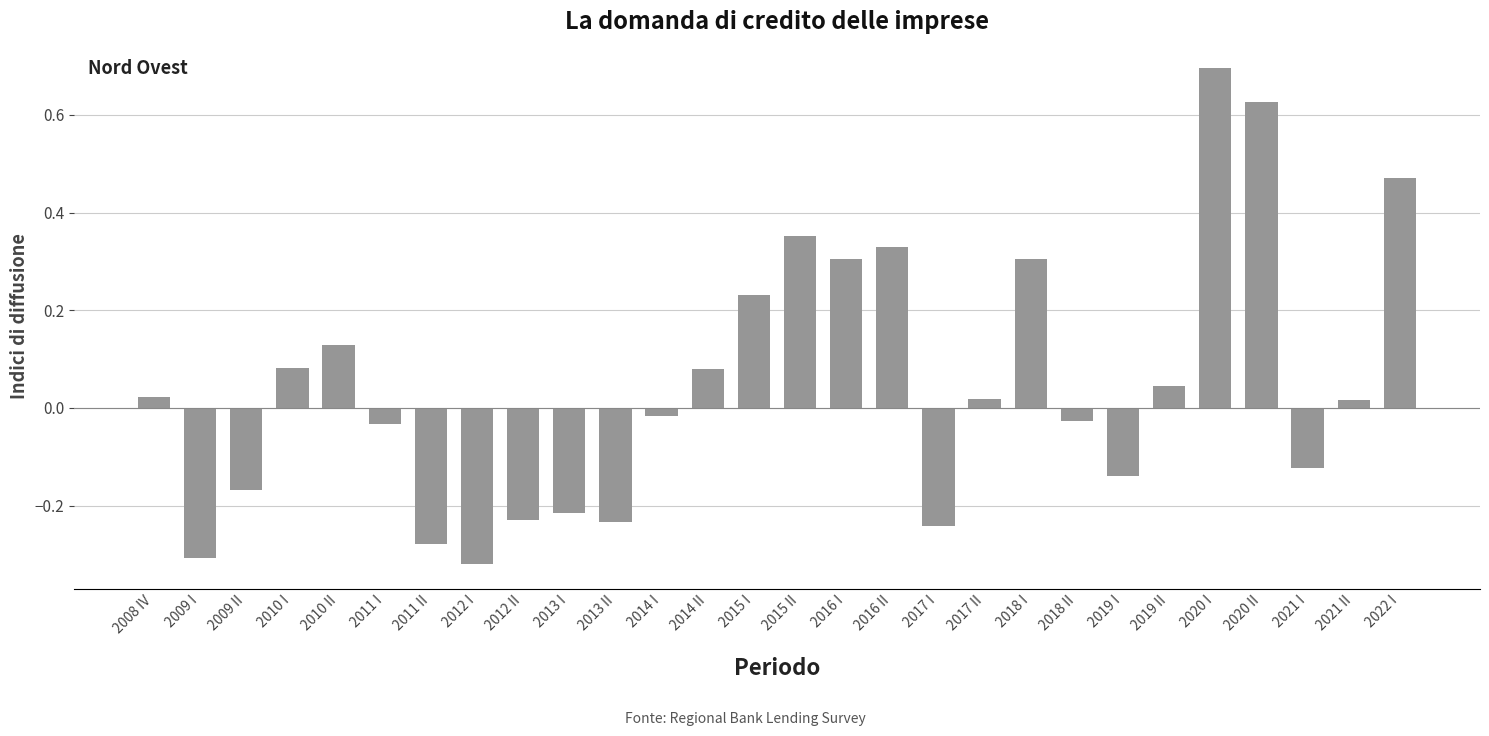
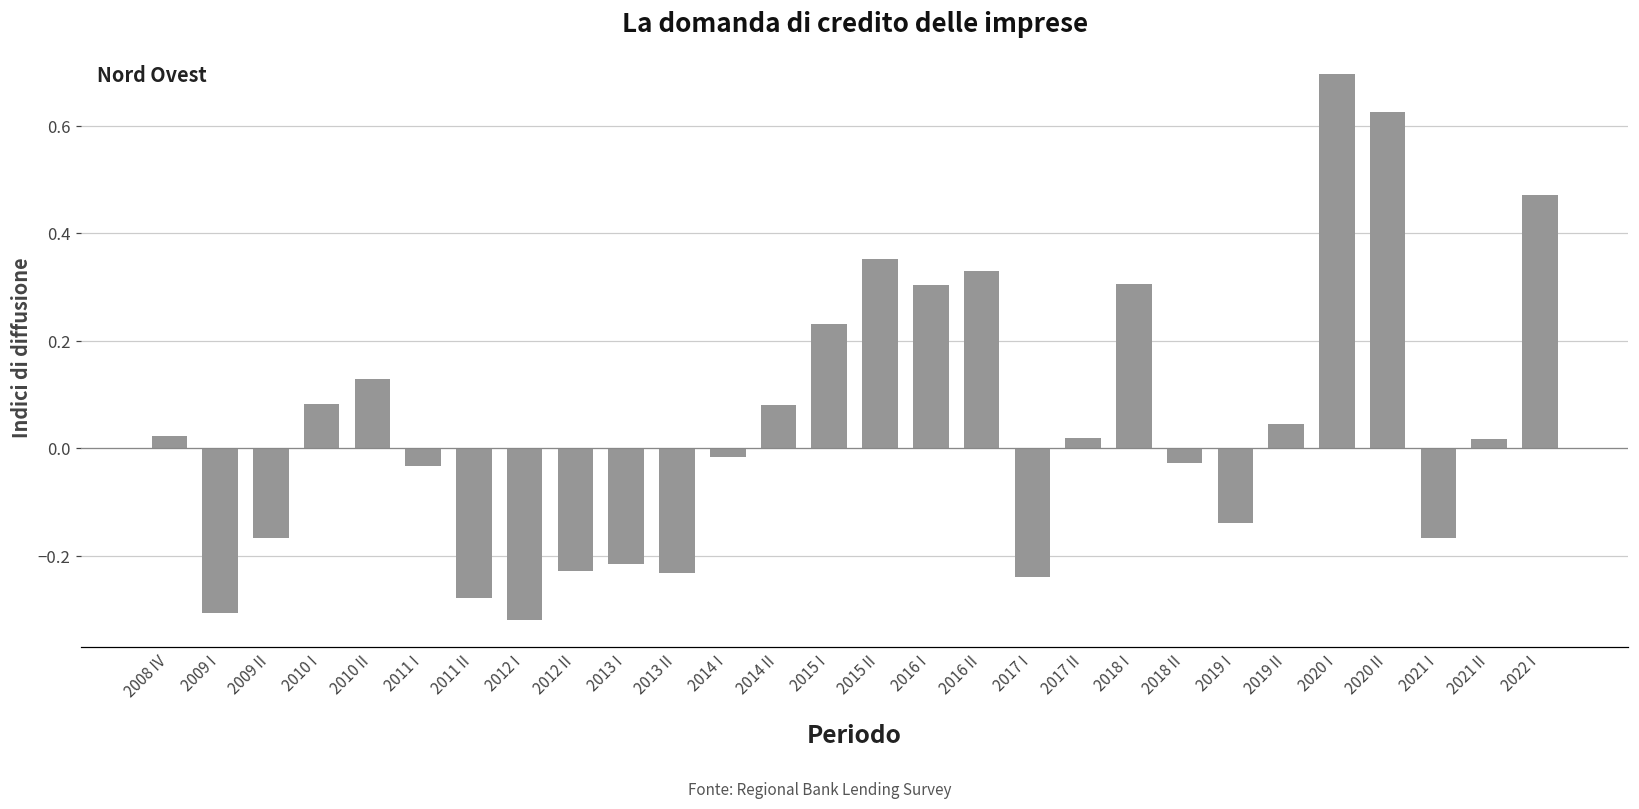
2021 I: -0.12 -> -0.17
